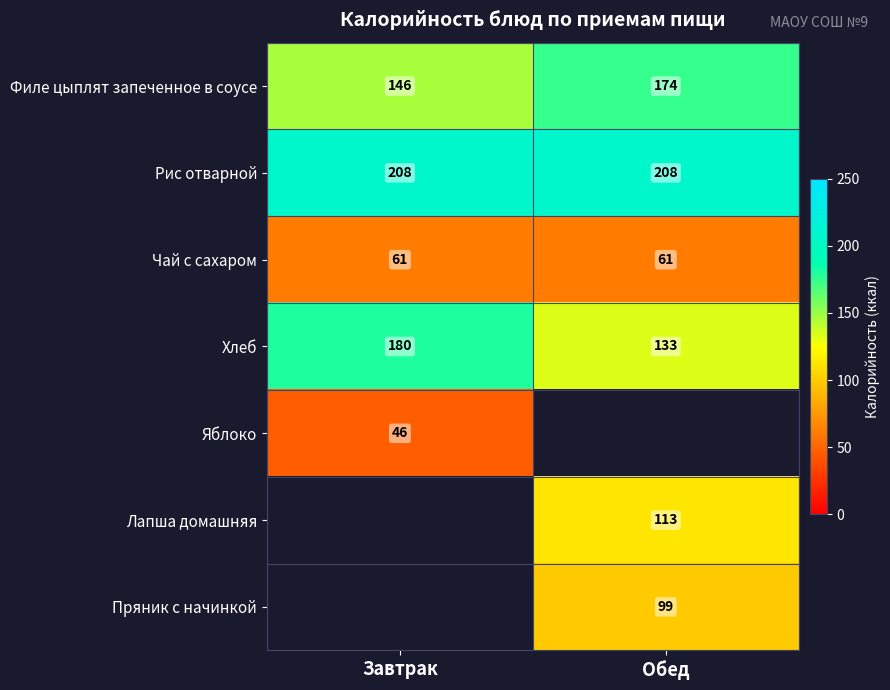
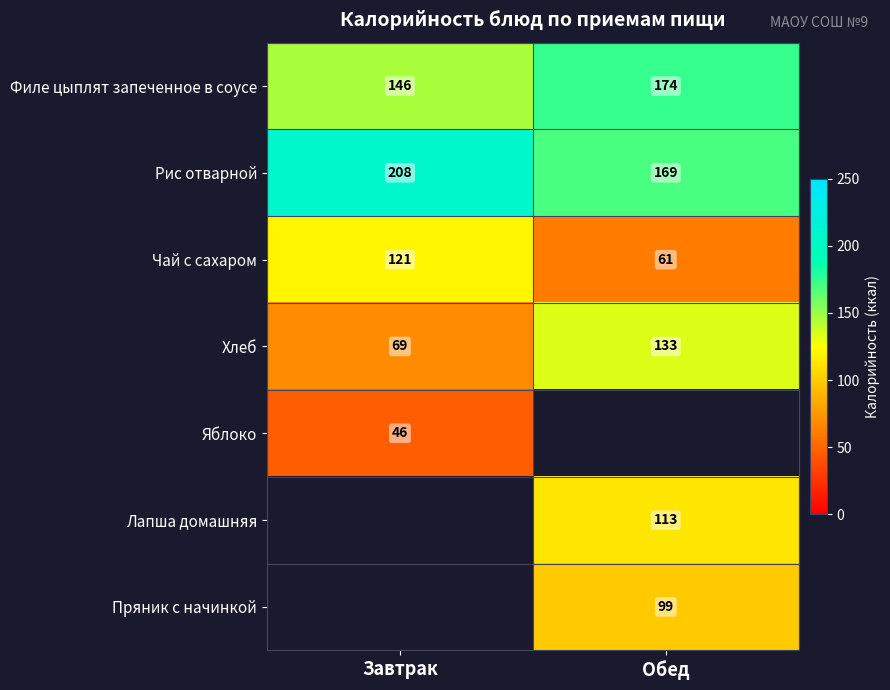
Рис отварной, Обед: 208 -> 169
Чай с сахаром, Завтрак: 61 -> 121
Хлеб, Завтрак: 180 -> 69
